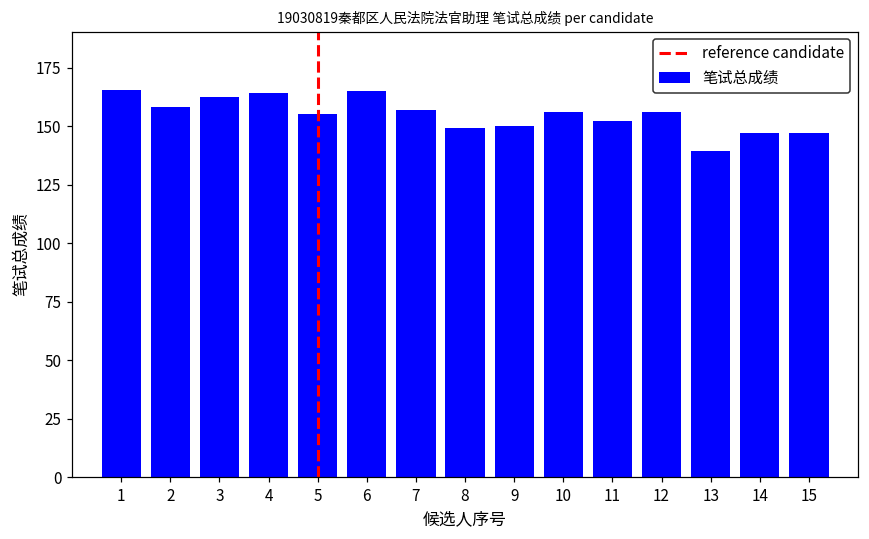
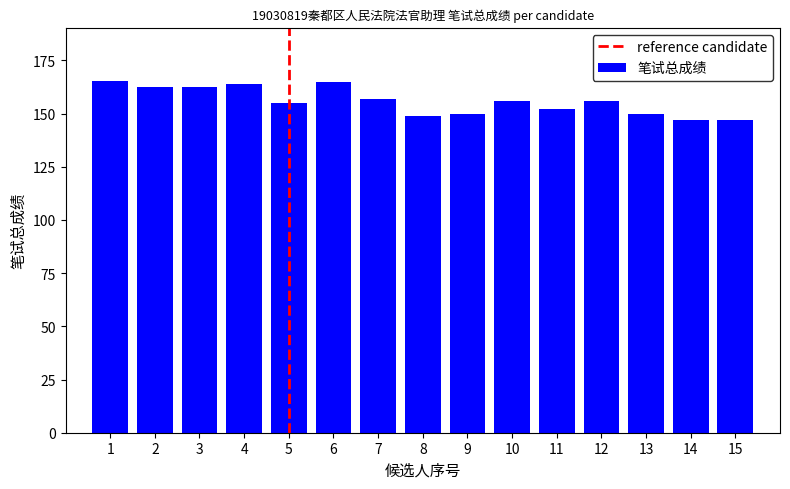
2: 158 -> 162
13: 139 -> 150
